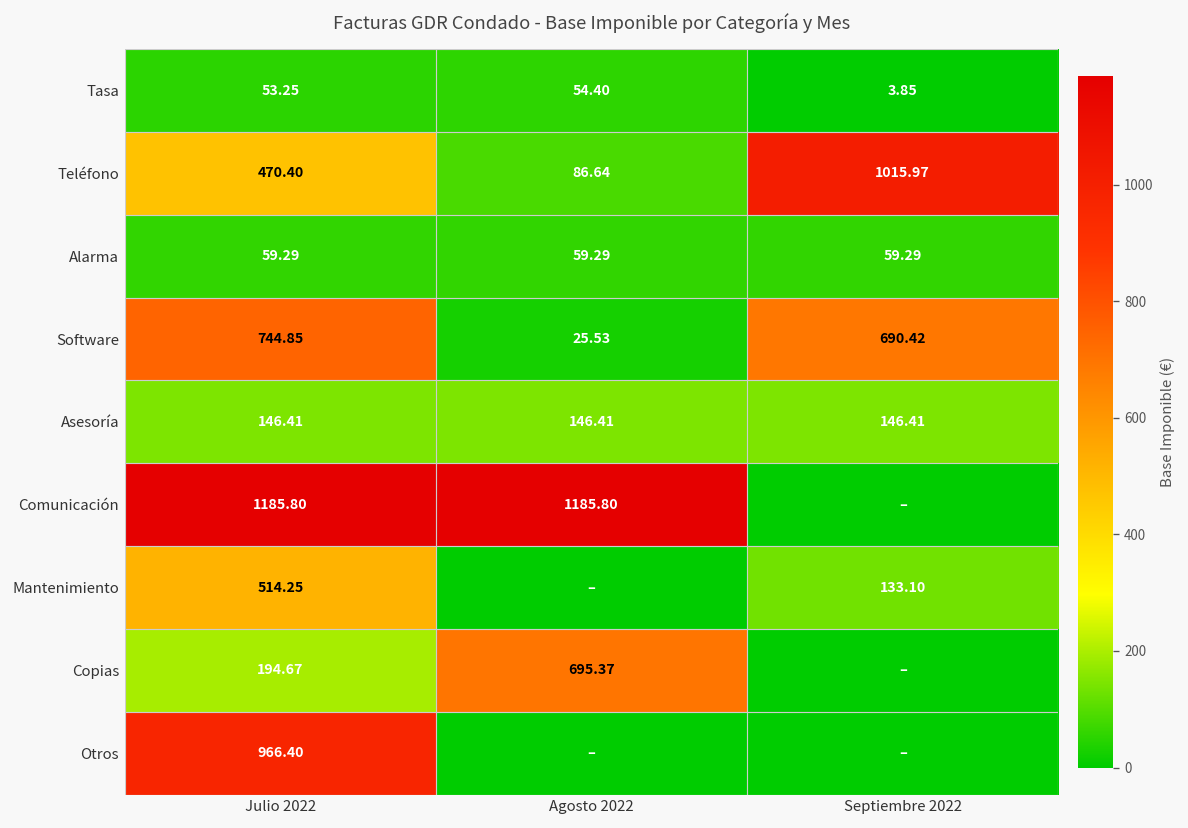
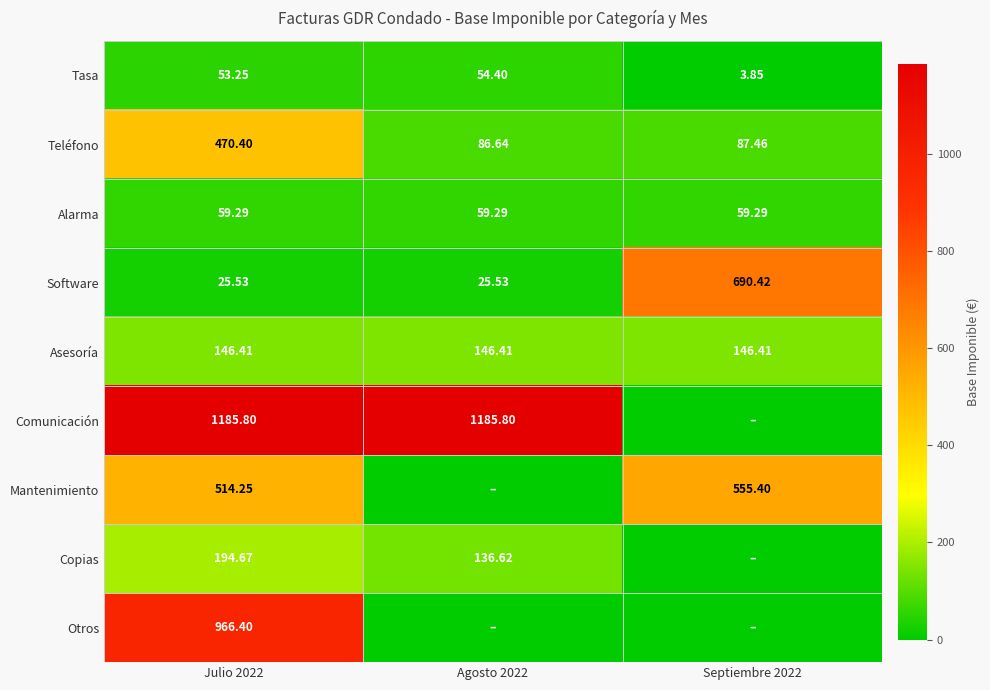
Teléfono, Septiembre 2022: 1015.97 -> 87.46
Software, Julio 2022: 744.85 -> 25.53
Mantenimiento, Septiembre 2022: 133.10 -> 555.40
Copias, Agosto 2022: 695.37 -> 136.62
